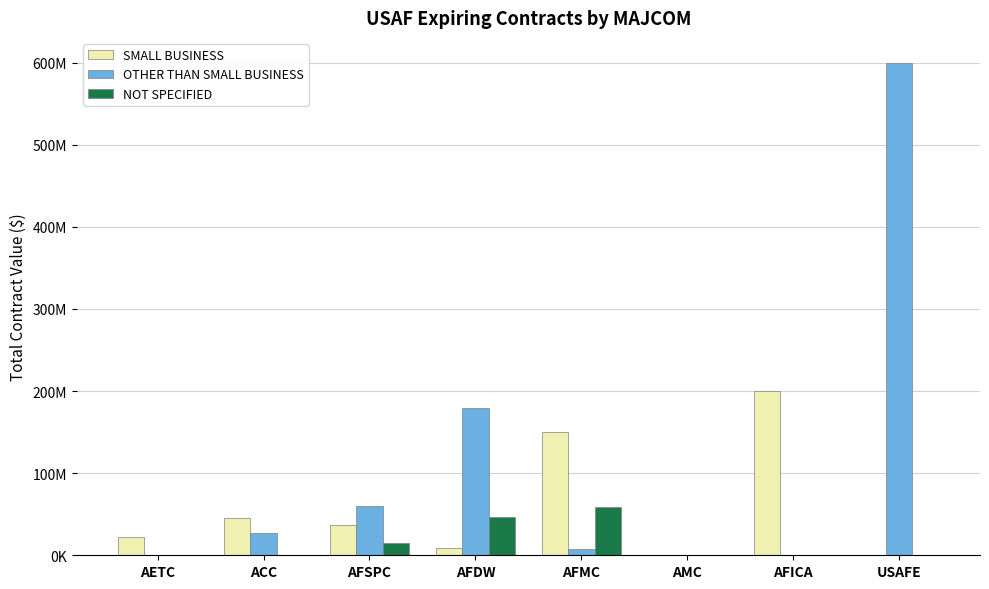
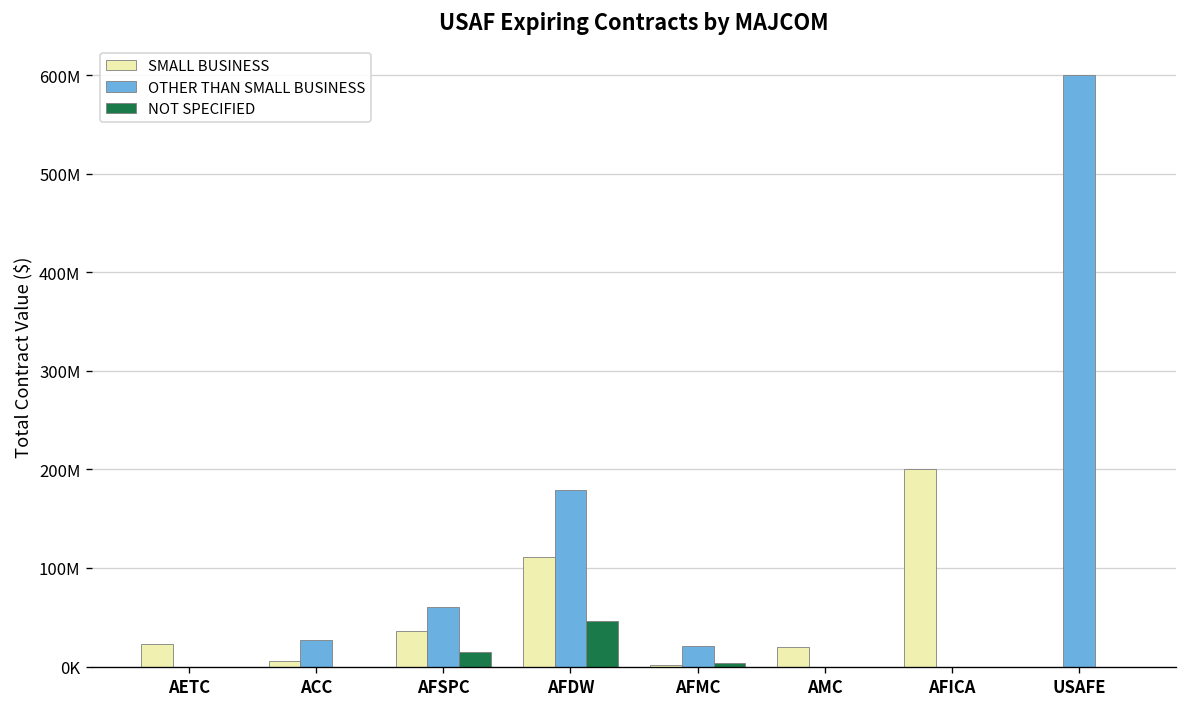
SMALL BUSINESS, ACC: 40000000 -> 10000000
SMALL BUSINESS, AFDW: 10000000 -> 110000000
SMALL BUSINESS, AFMC: 150000000 -> 0
OTHER THAN SMALL BUSINESS, AFMC: 10000000 -> 20000000
NOT SPECIFIED, AFMC: 60000000 -> 0
SMALL BUSINESS, AMC: 0 -> 20000000
